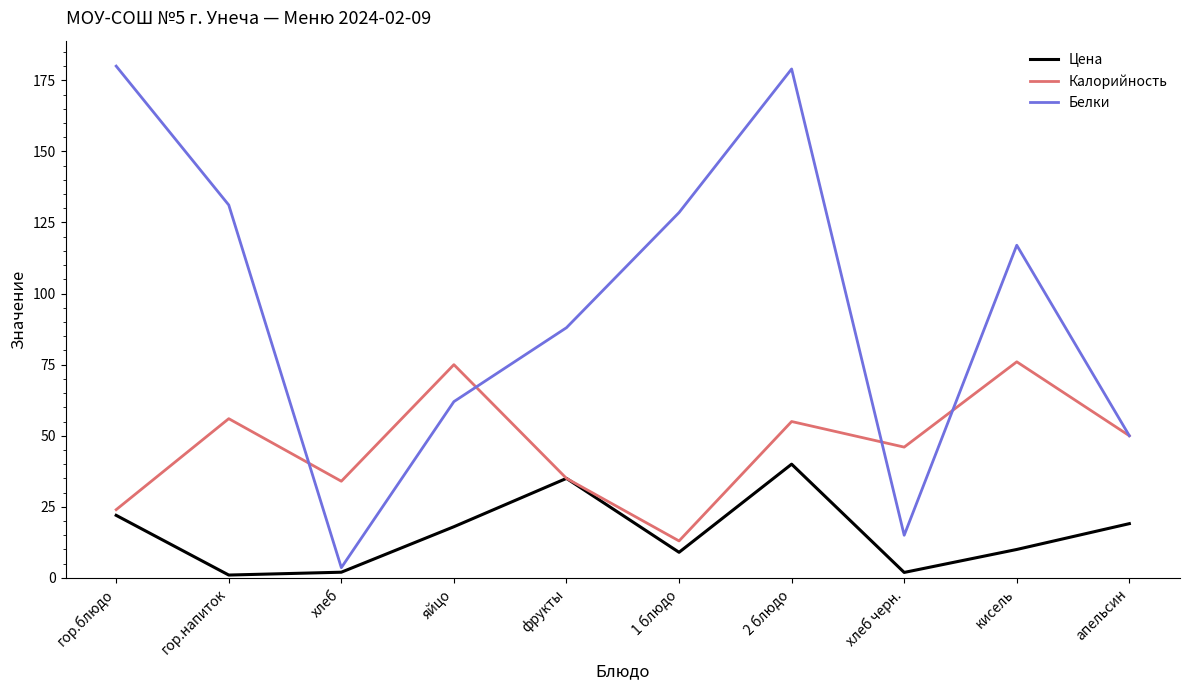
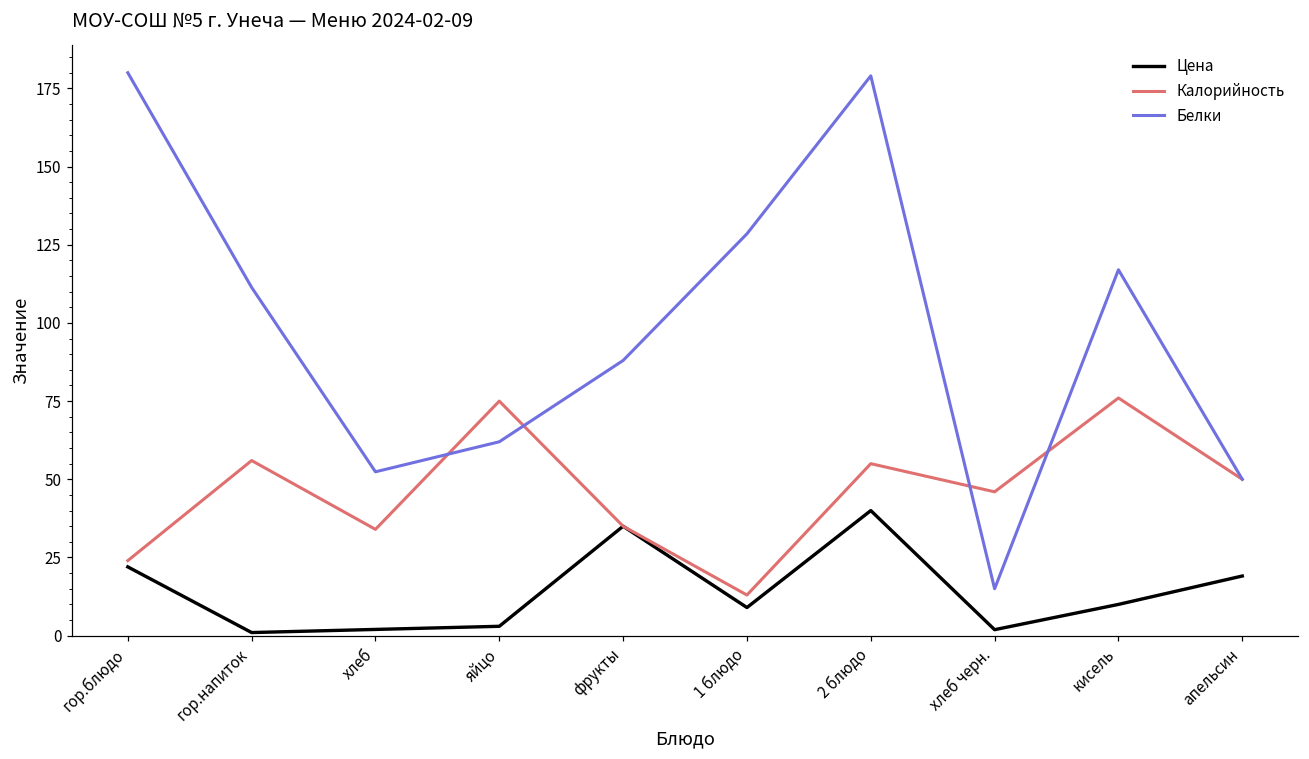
Белки, гор.напиток: 131 -> 111
Белки, хлеб: 4 -> 52
Цена, яйцо: 18 -> 3
